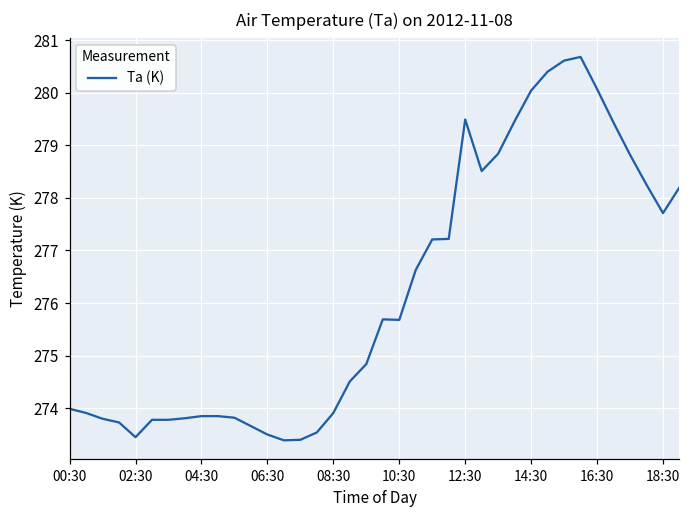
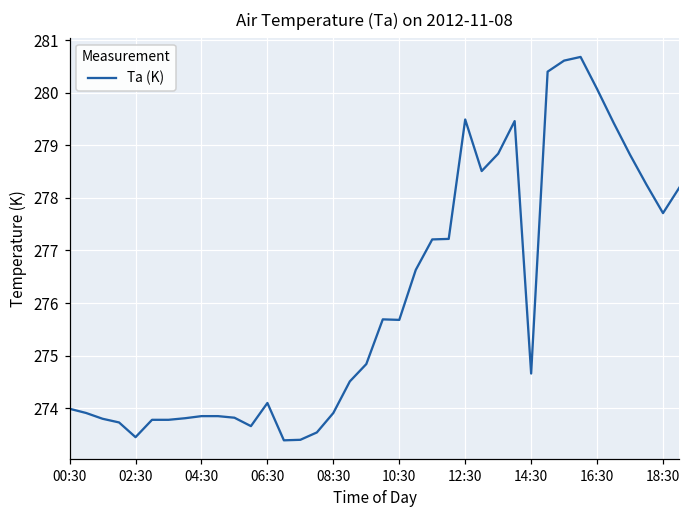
06:30: 273.5 -> 274.1
14:30: 280.0 -> 274.7
